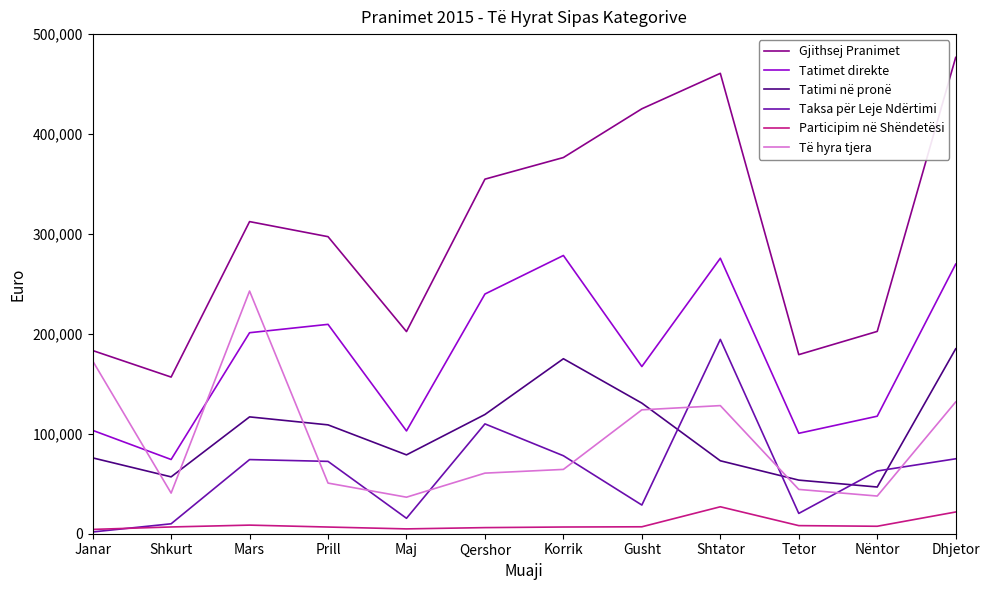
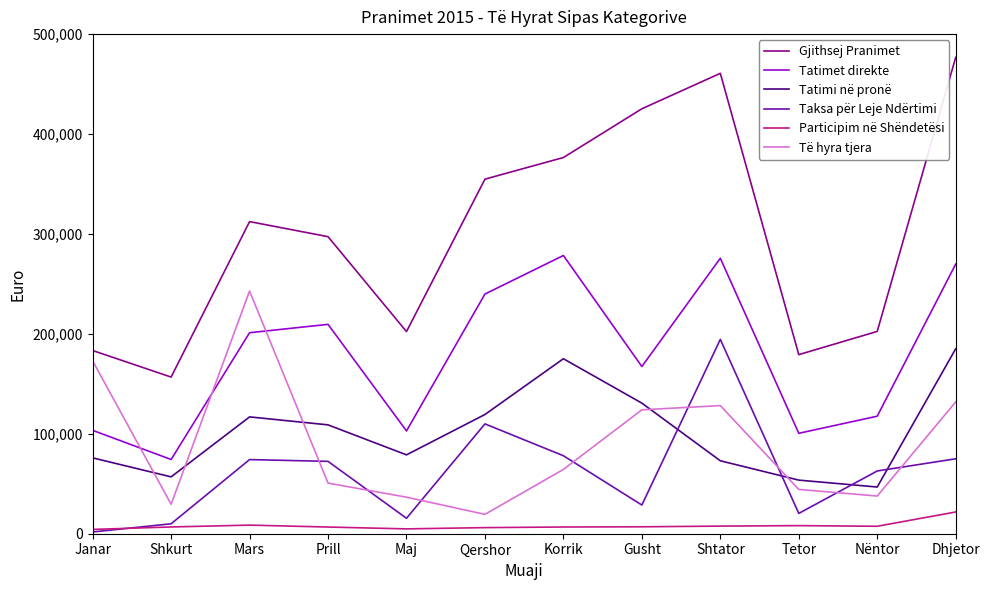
Të hyra tjera, Shkurt: 40,000 -> 30,000
Të hyra tjera, Qershor: 60,000 -> 20,000
Participim në Shëndetësi, Shtator: 30,000 -> 10,000
